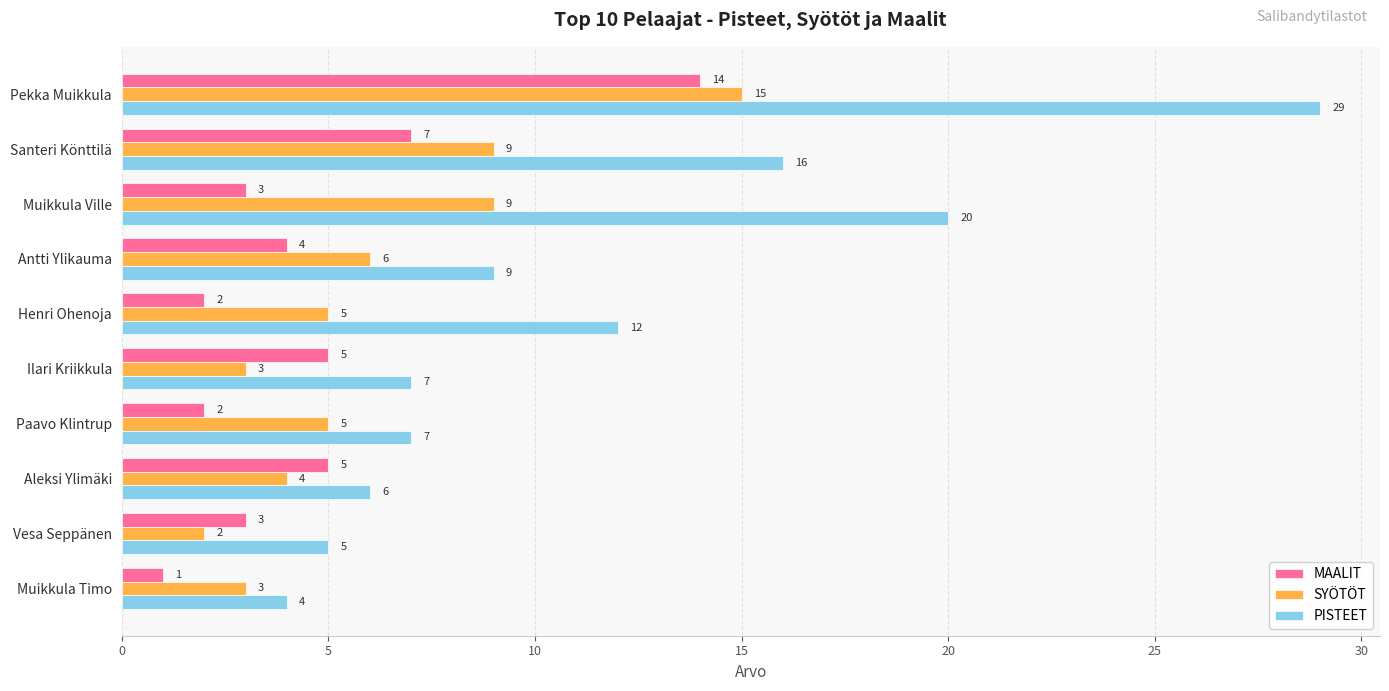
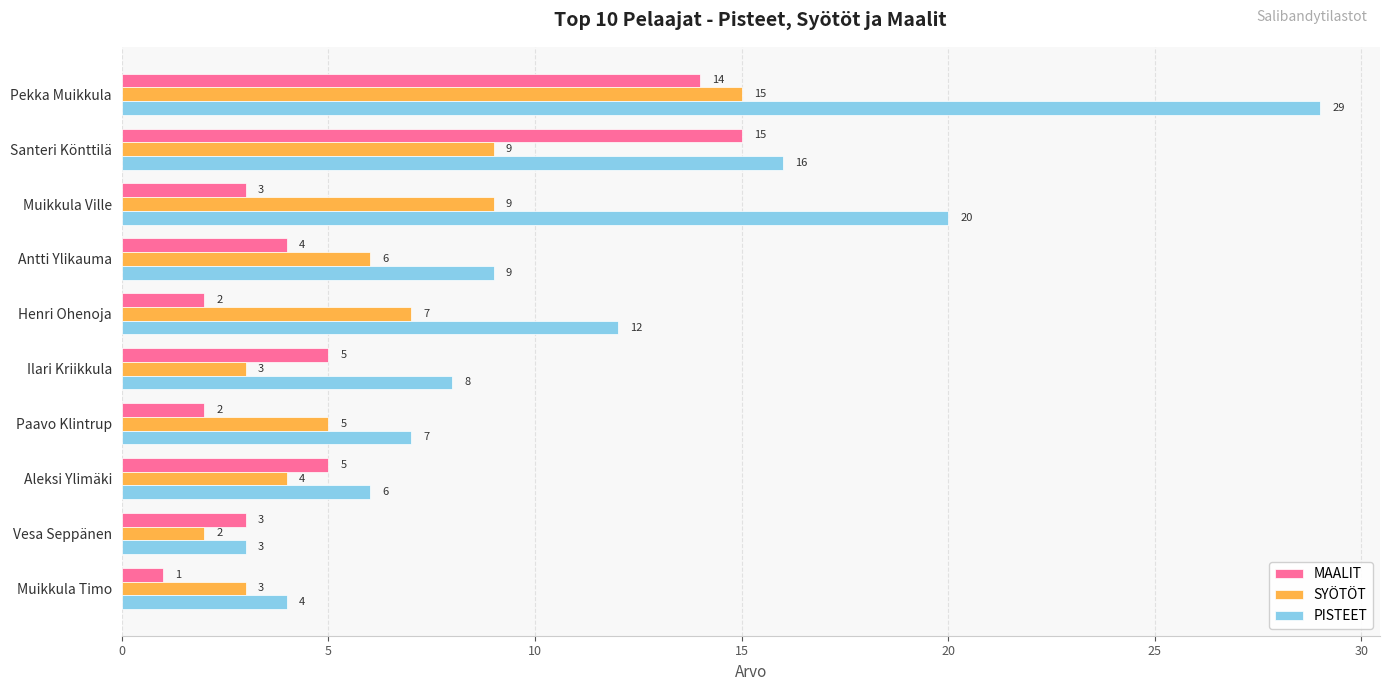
MAALIT, Santeri Könttilä: 7 -> 15
SYÖTÖT, Henri Ohenoja: 5 -> 7
PISTEET, Ilari Kriikkula: 7 -> 8
PISTEET, Vesa Seppänen: 5 -> 3
